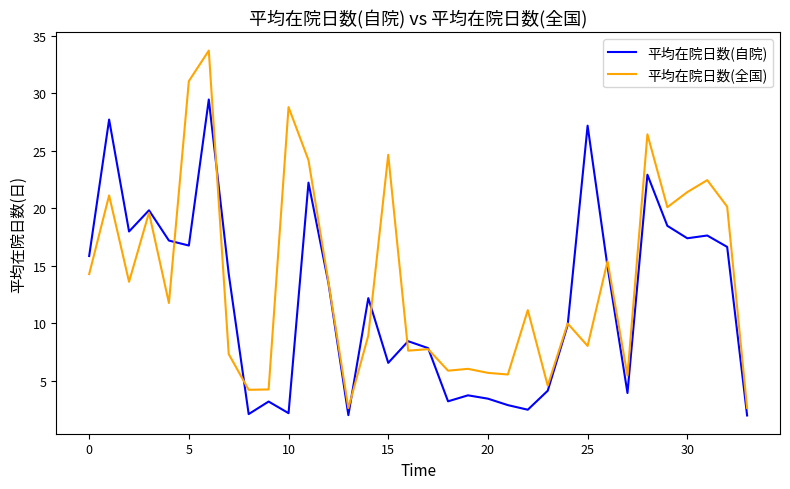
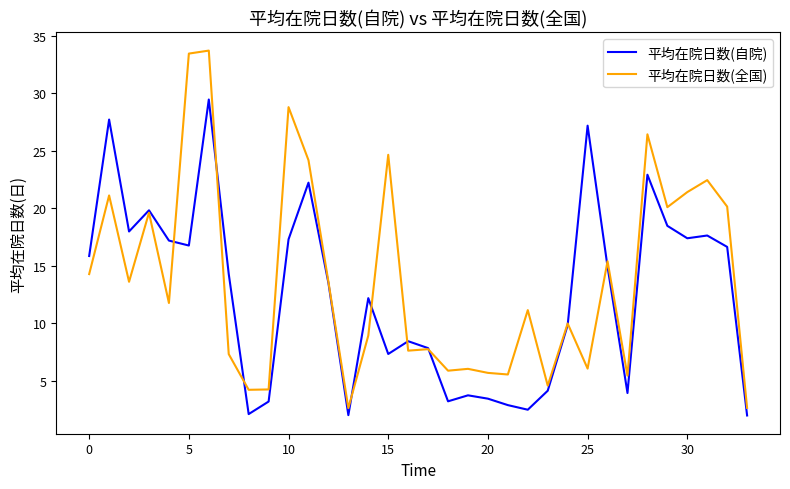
平均在院日数(全国), 5: 31.0 -> 33.4
平均在院日数(自院), 10: 2.2 -> 17.3
平均在院日数(自院), 15: 6.6 -> 7.3
平均在院日数(全国), 25: 8.0 -> 6.1
